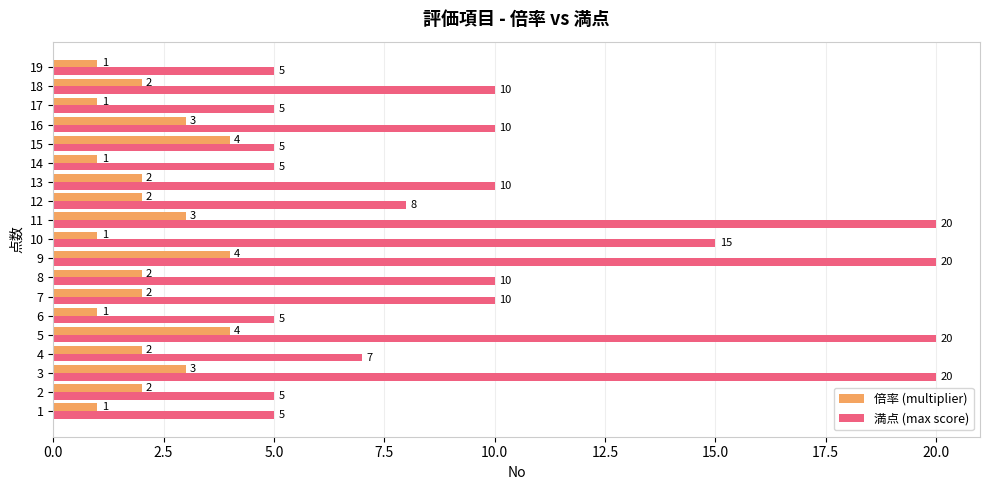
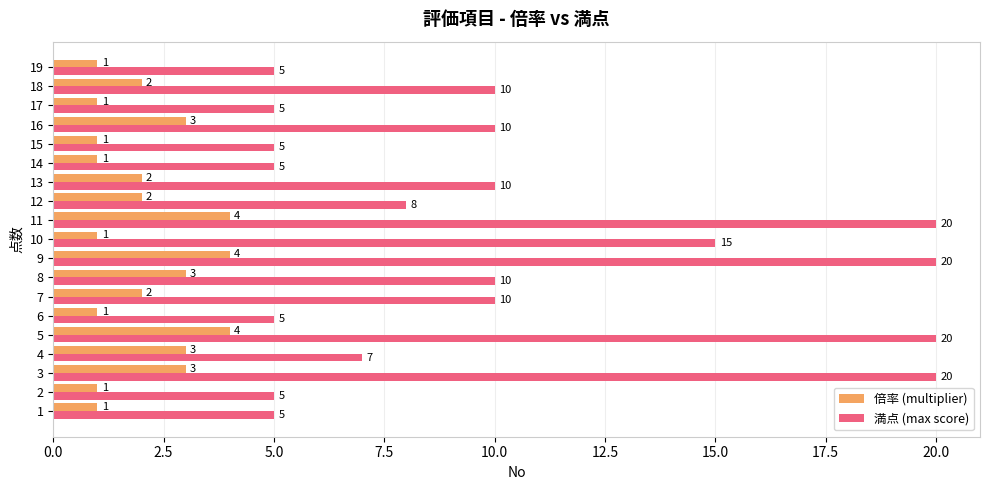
倍率 (multiplier), 15: 4 -> 1
倍率 (multiplier), 11: 3 -> 4
倍率 (multiplier), 8: 2 -> 3
倍率 (multiplier), 4: 2 -> 3
倍率 (multiplier), 2: 2 -> 1
